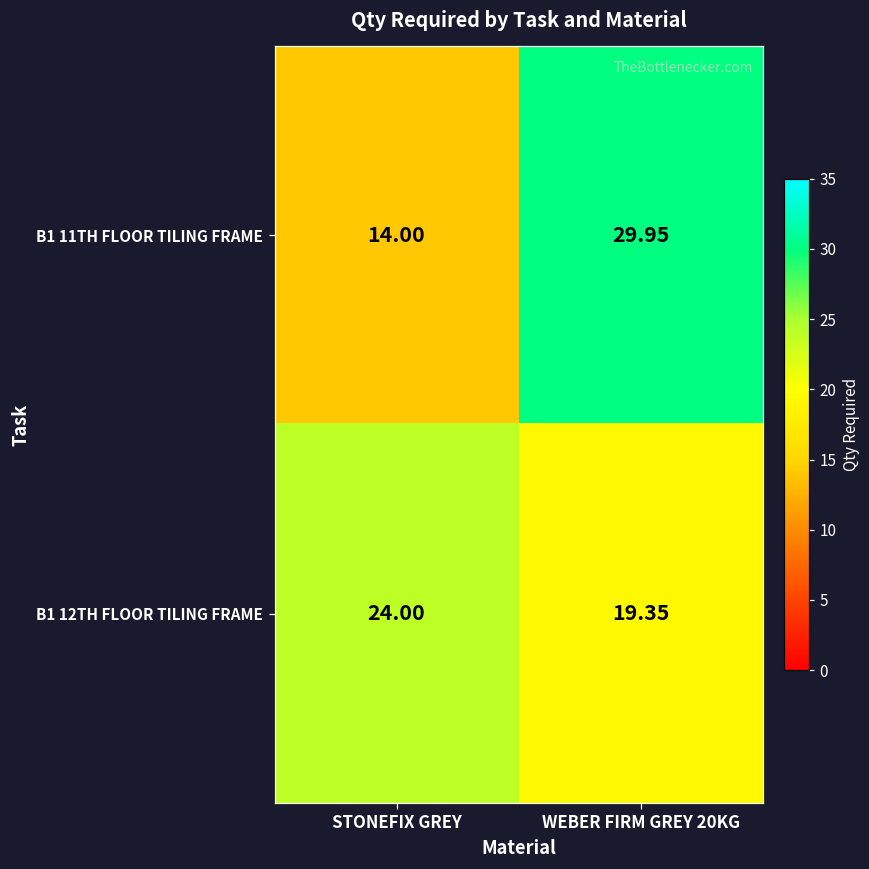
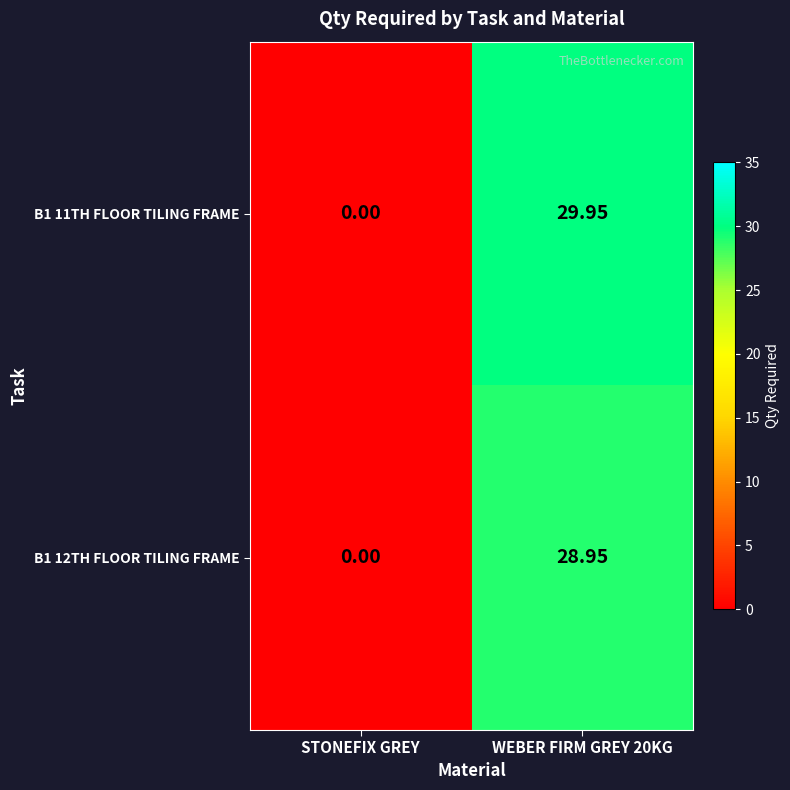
B1 11TH FLOOR TILING FRAME, STONEFIX GREY: 14.00 -> 0.00
B1 12TH FLOOR TILING FRAME, STONEFIX GREY: 24.00 -> 0.00
B1 12TH FLOOR TILING FRAME, WEBER FIRM GREY 20KG: 19.35 -> 28.95
